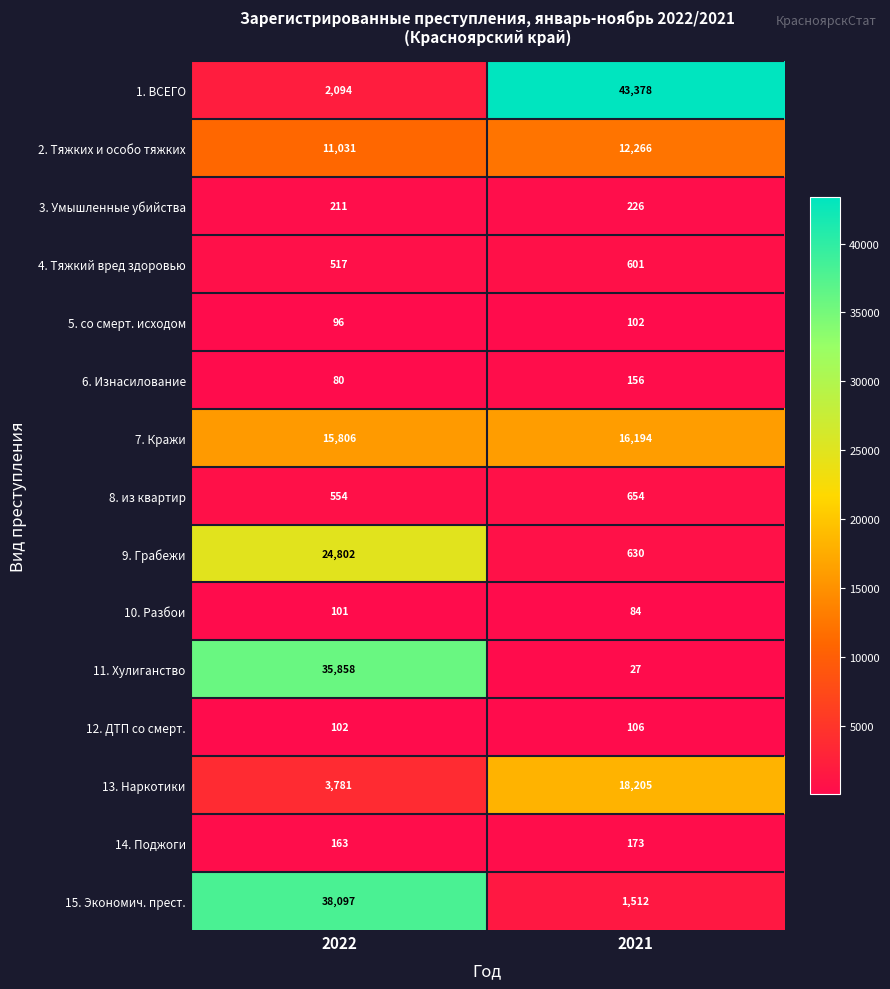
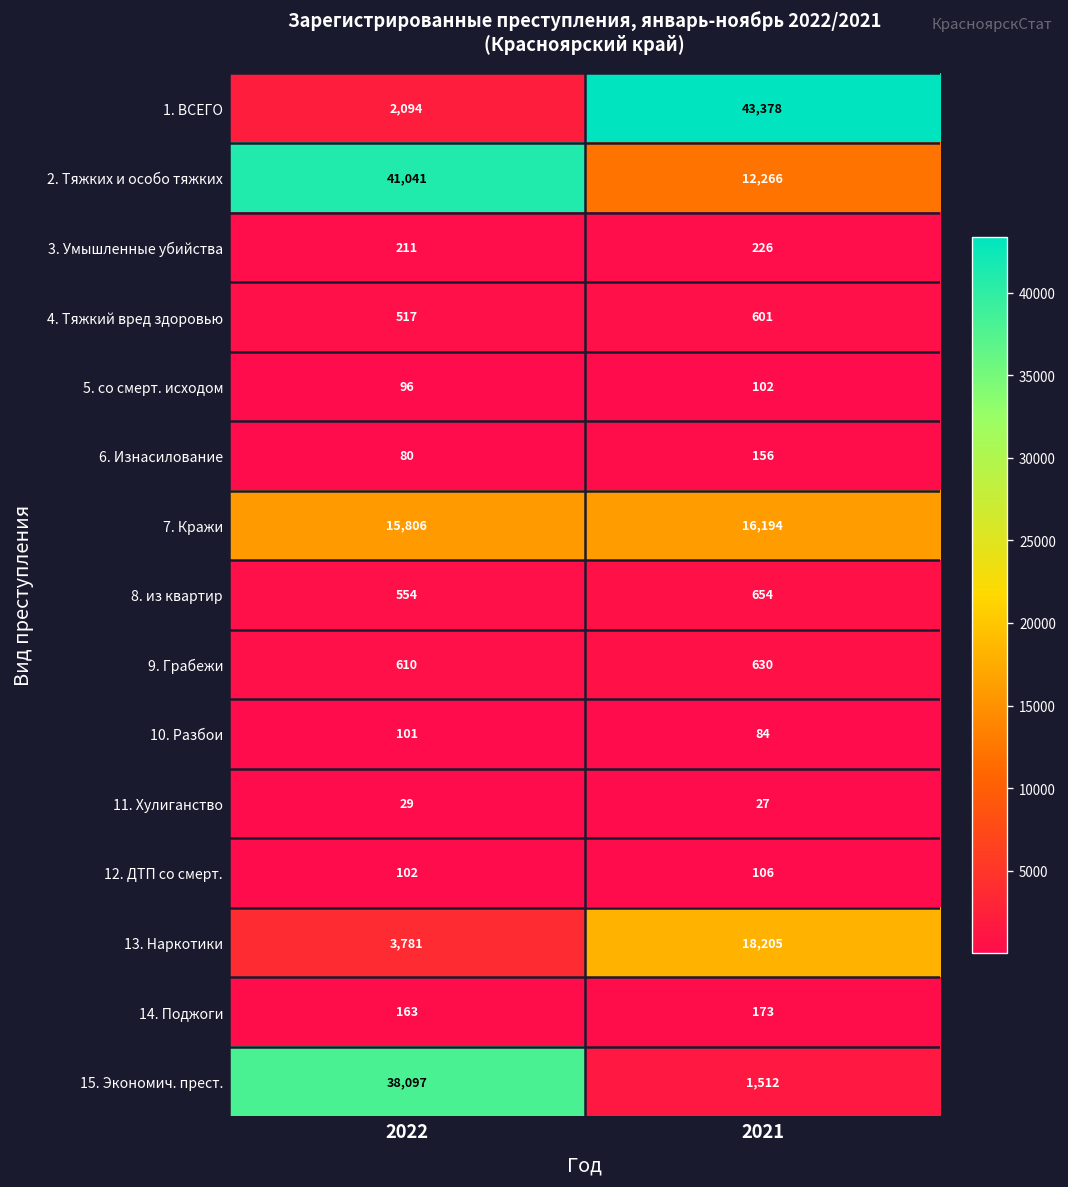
2. Тяжких и особо тяжких, 2022: 11,031 -> 41,041
9. Грабежи, 2022: 24,802 -> 610
11. Хулиганство, 2022: 35,858 -> 29
